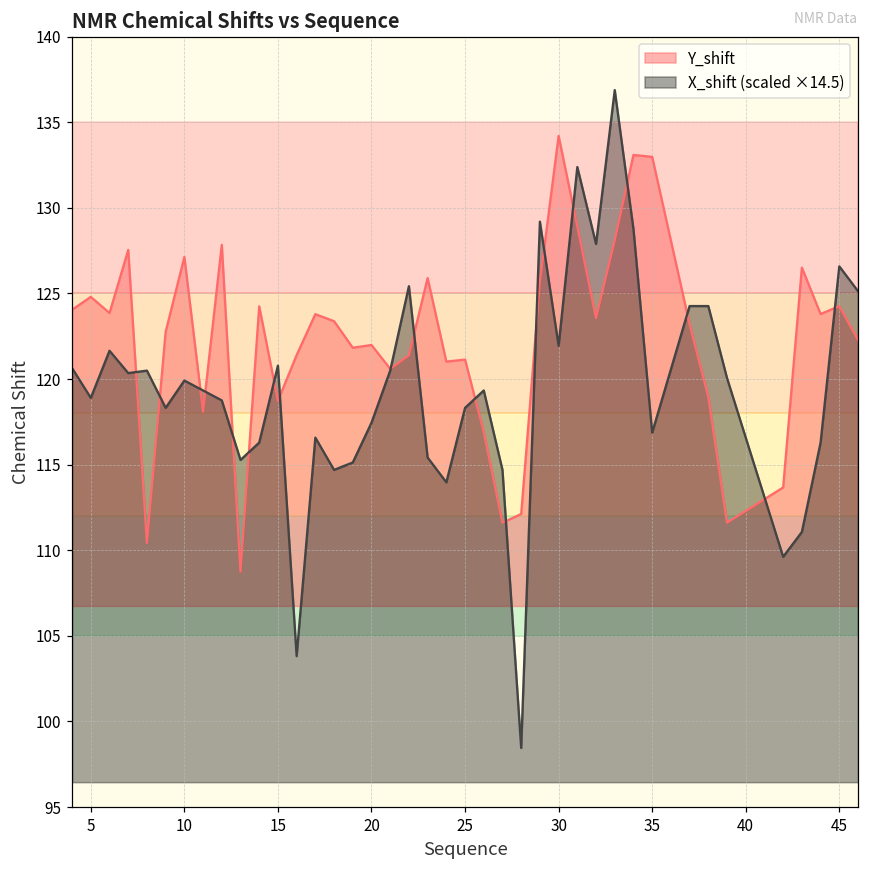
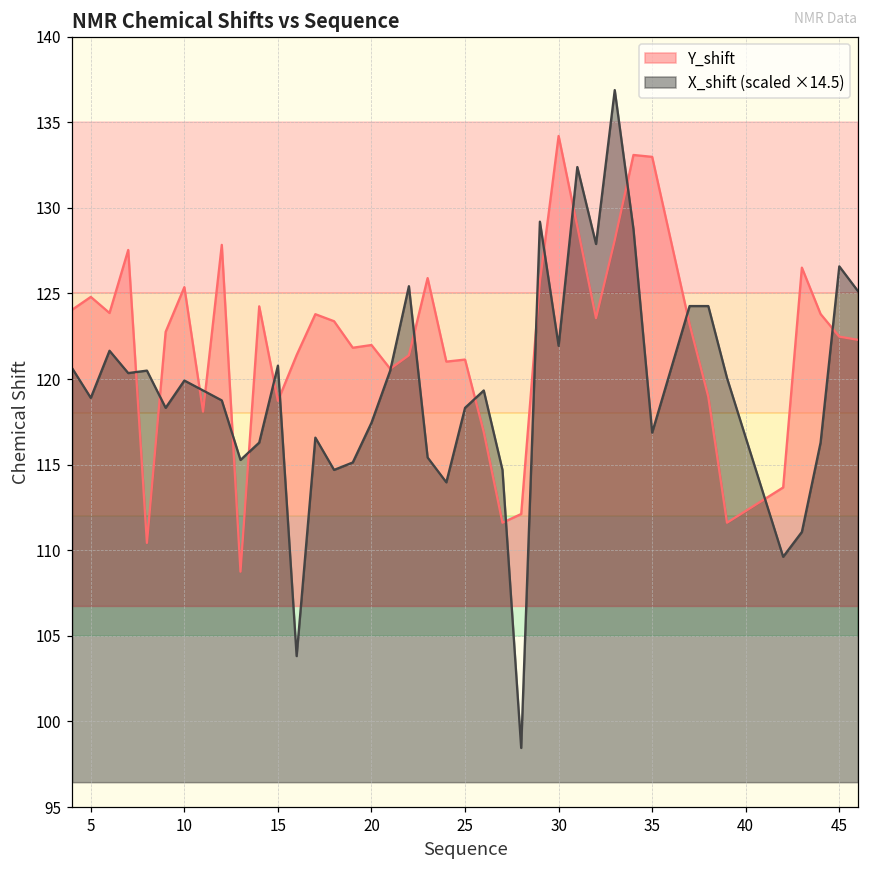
Y_shift, 10: 127.1 -> 125.4
Y_shift, 45: 124.3 -> 122.5
